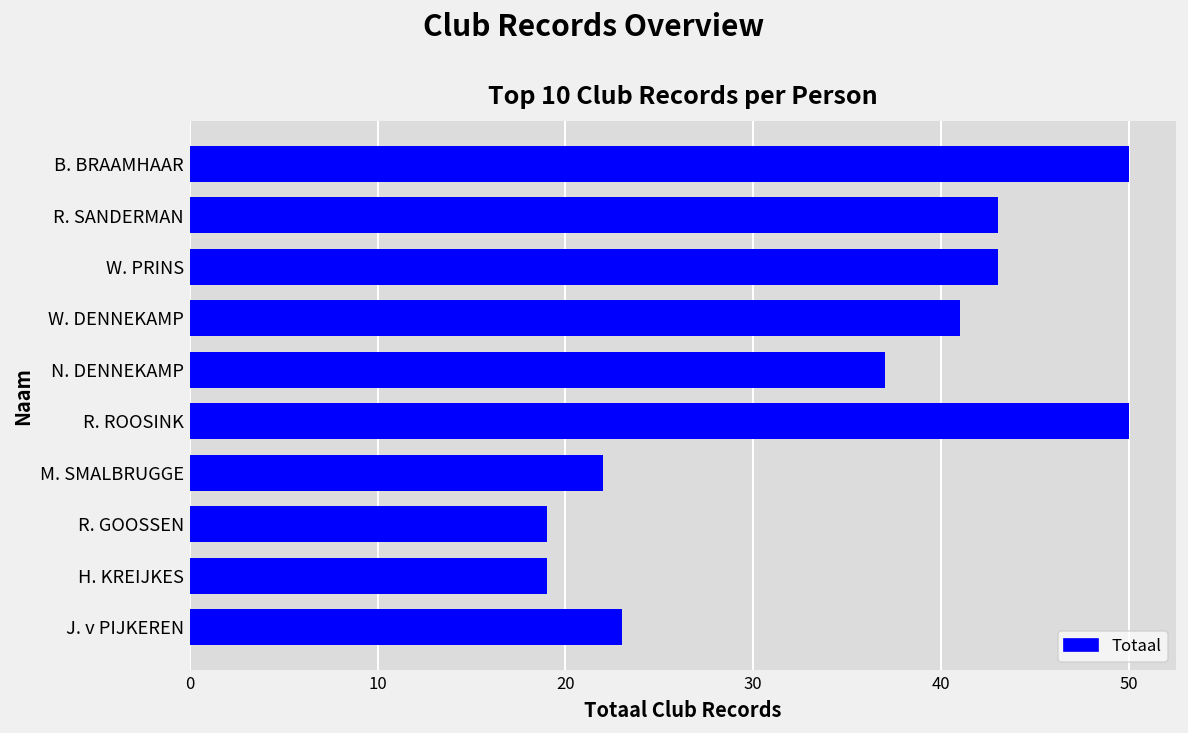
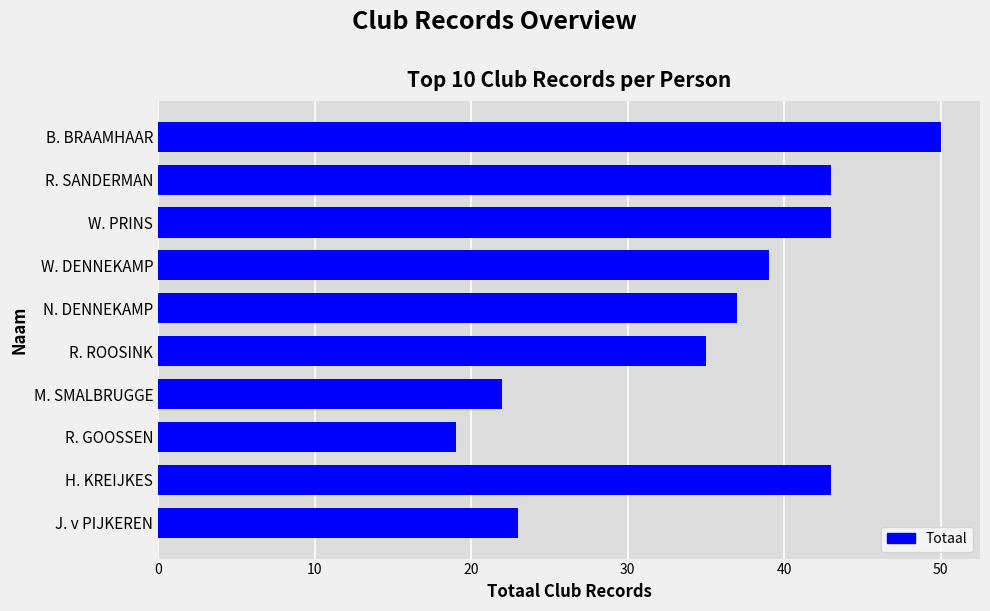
W. DENNEKAMP: 41 -> 39
R. ROOSINK: 50 -> 35
H. KREIJKES: 19 -> 43
